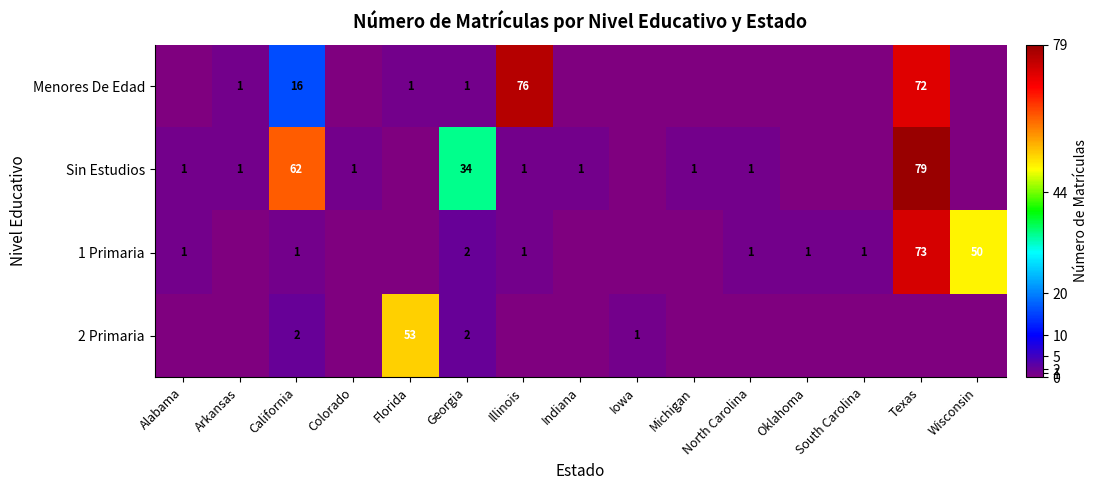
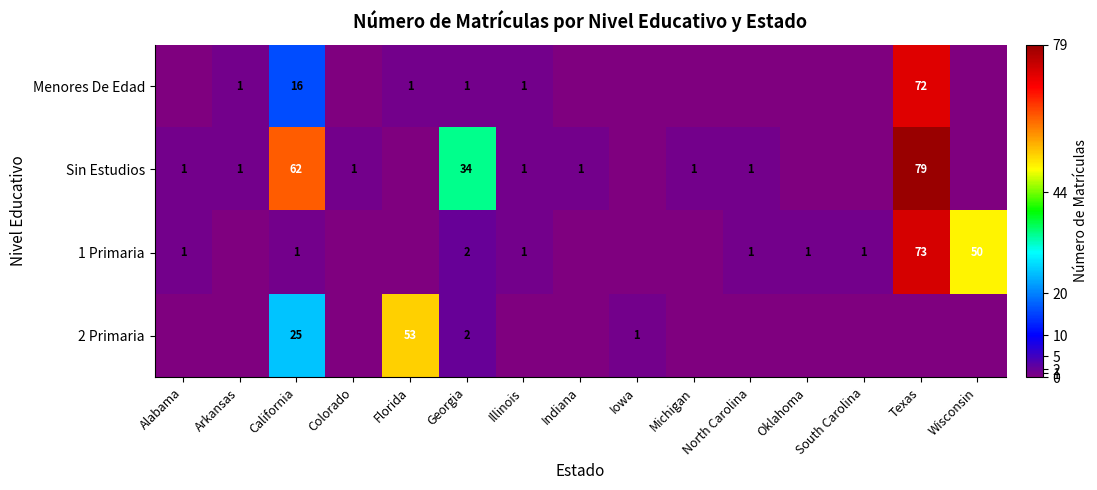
Menores De Edad, Illinois: 76 -> 1
2 Primaria, California: 2 -> 25
